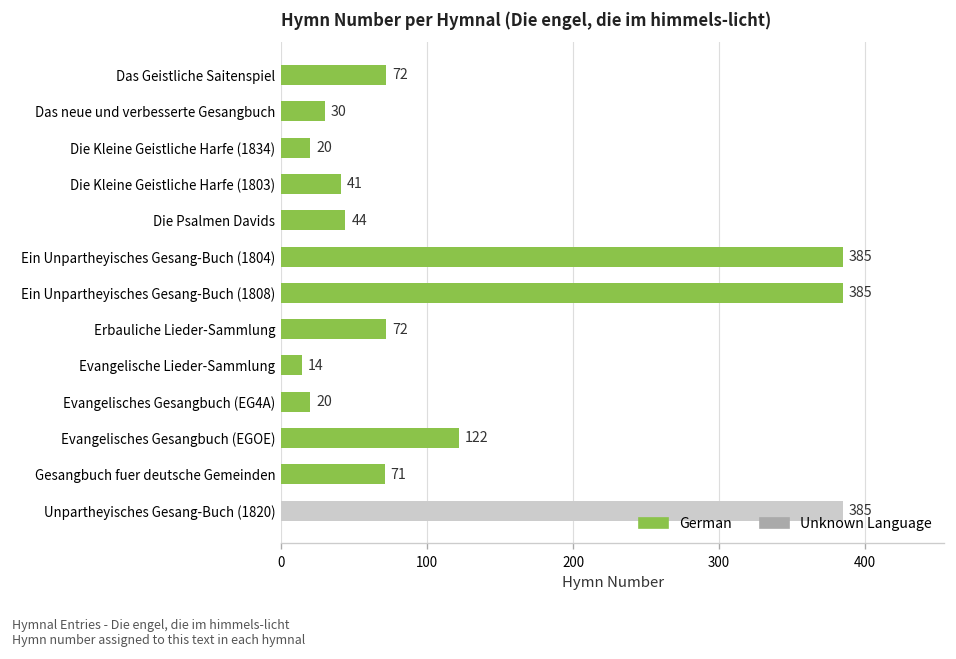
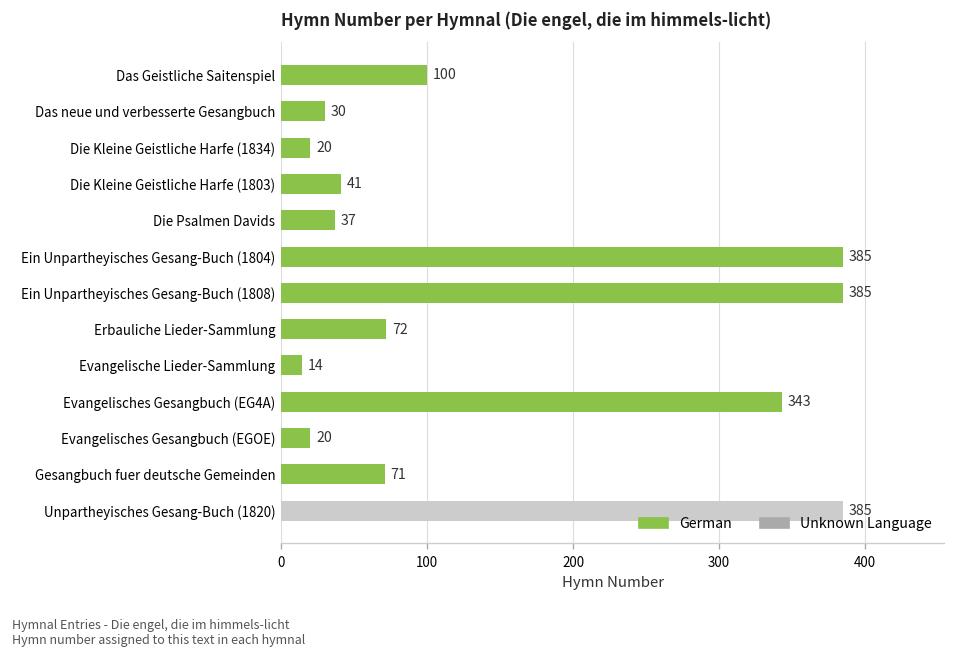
Das Geistliche Saitenspiel: 72 -> 100
Die Psalmen Davids: 44 -> 37
Evangelisches Gesangbuch (EG4A): 20 -> 343
Evangelisches Gesangbuch (EGOE): 122 -> 20
